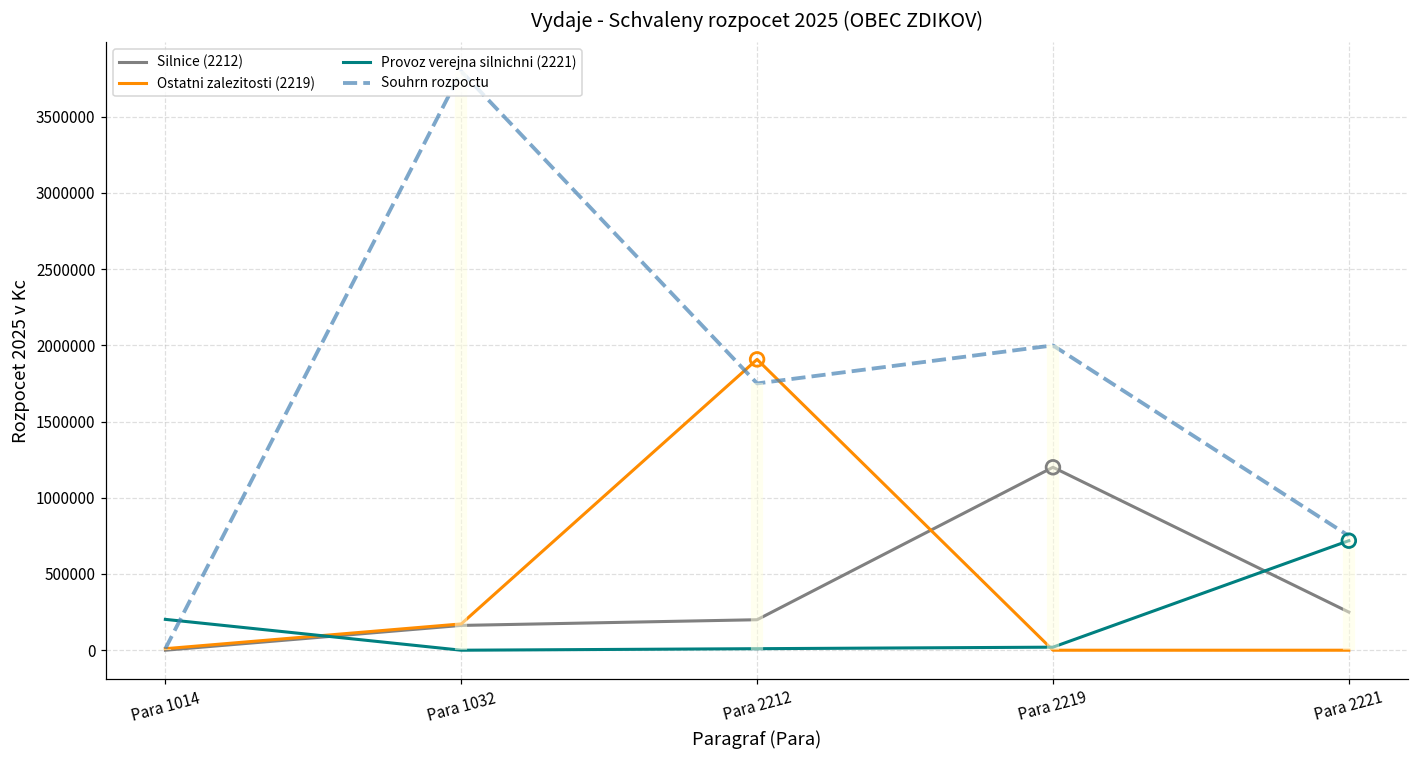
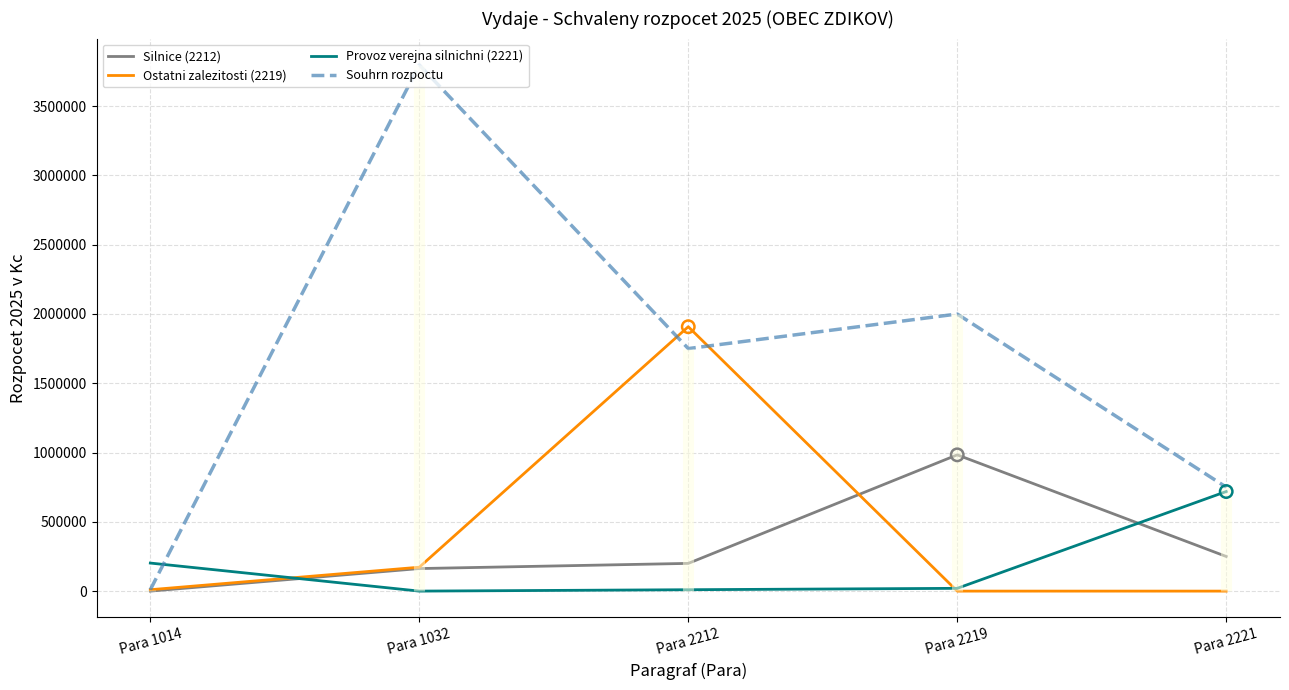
Silnice (2212), Para 2219: 1200000 -> 980000
